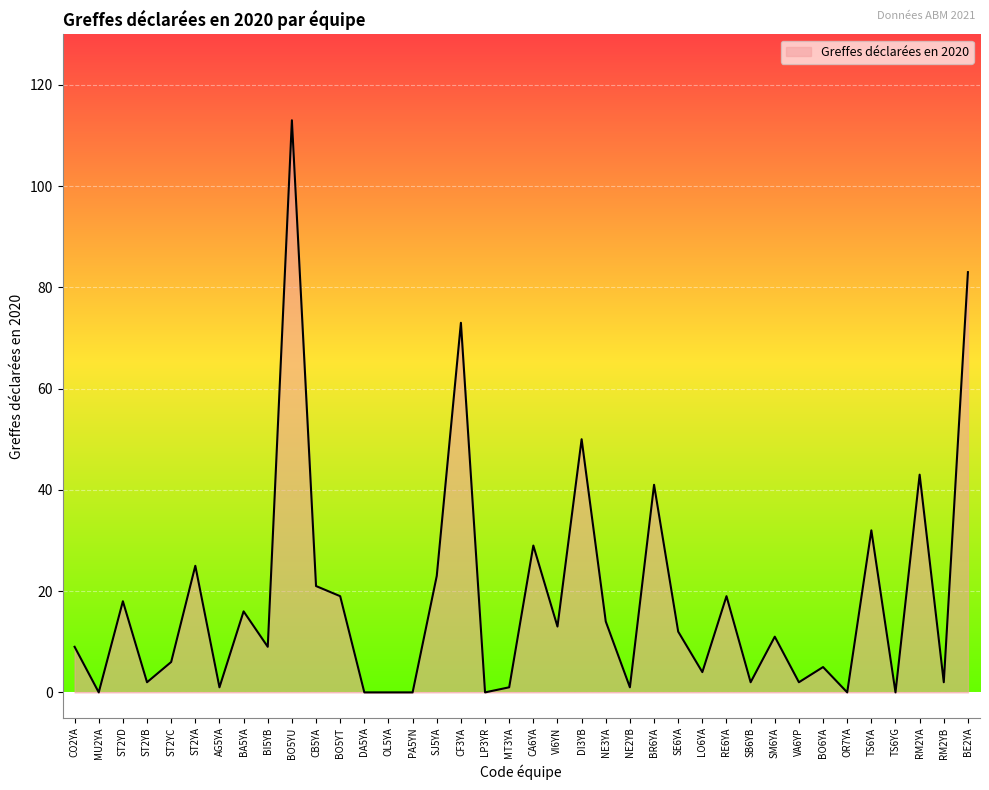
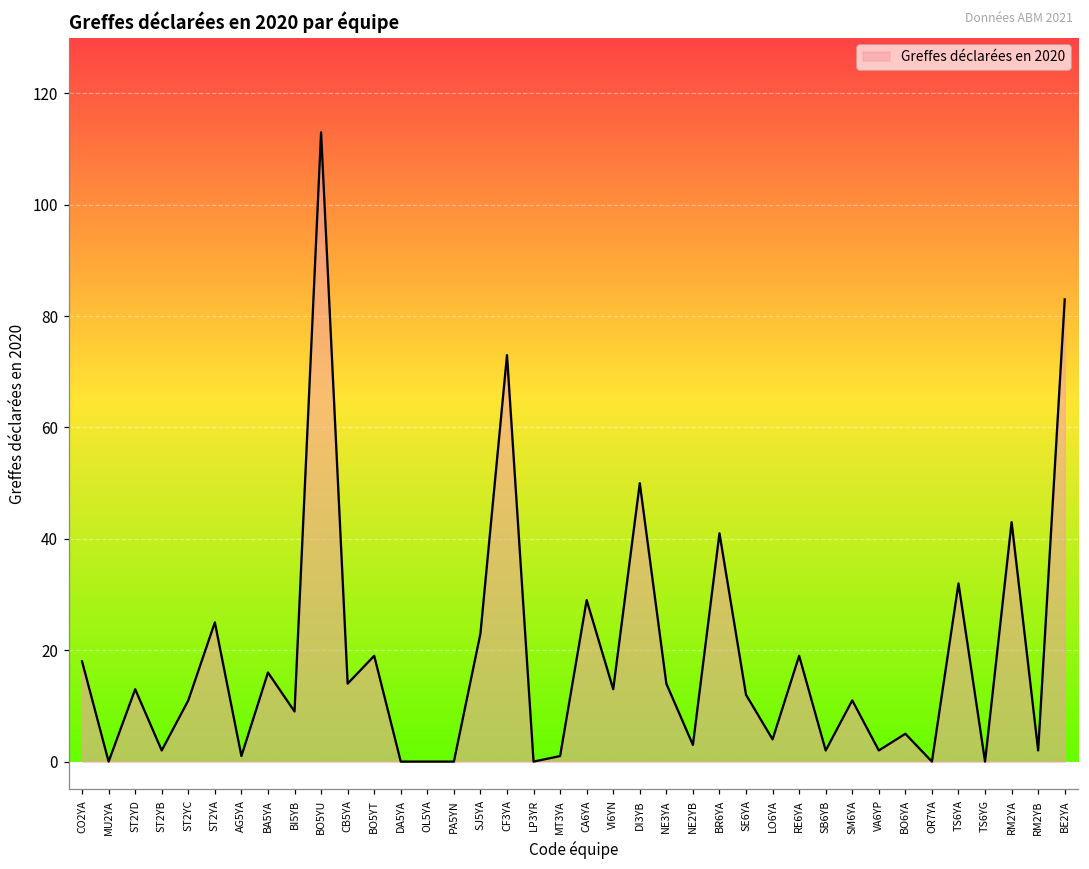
CO2YA: 9 -> 18
ST2YD: 18 -> 13
ST2YC: 6 -> 11
CB5YA: 21 -> 14
NE2YB: 1 -> 3
